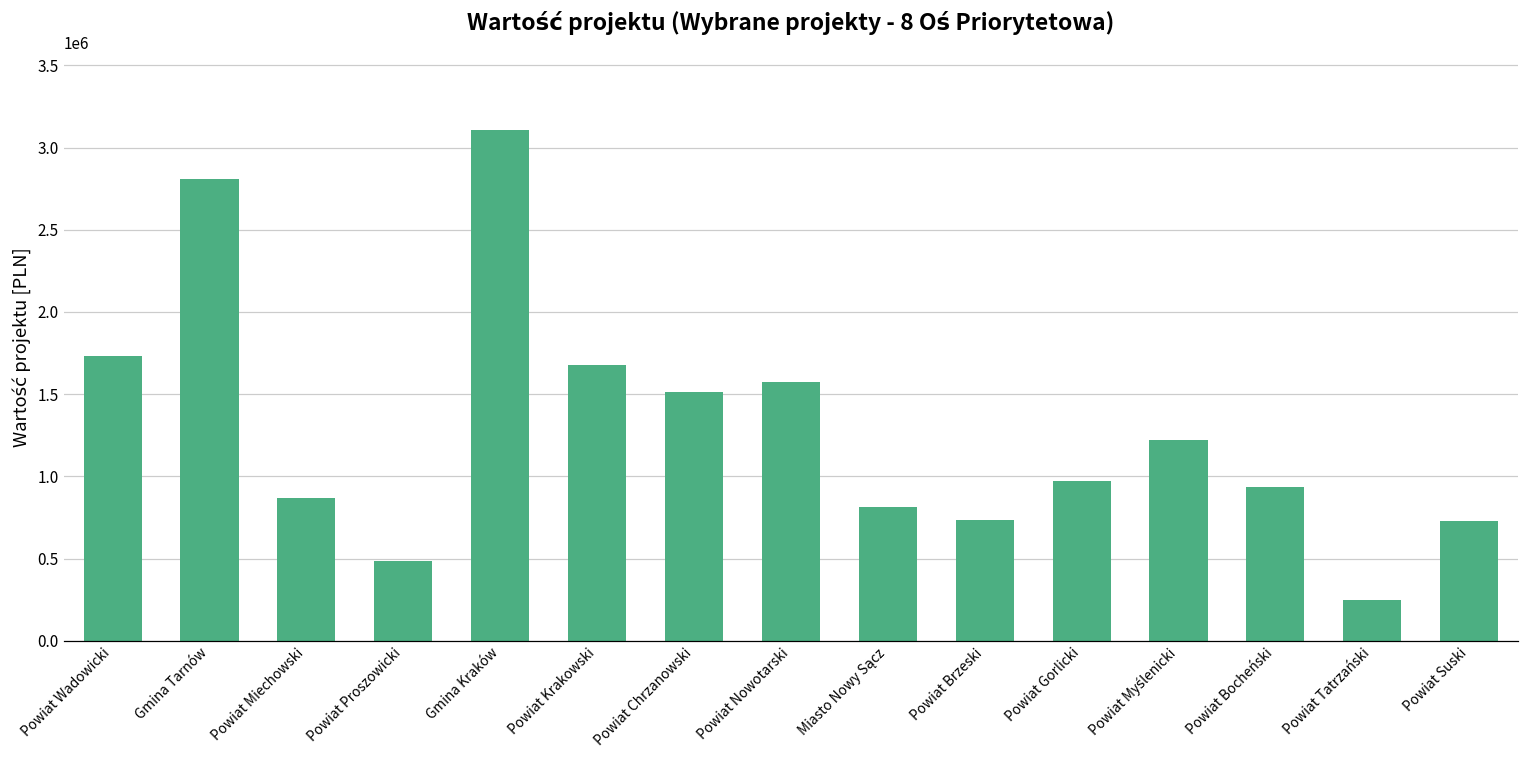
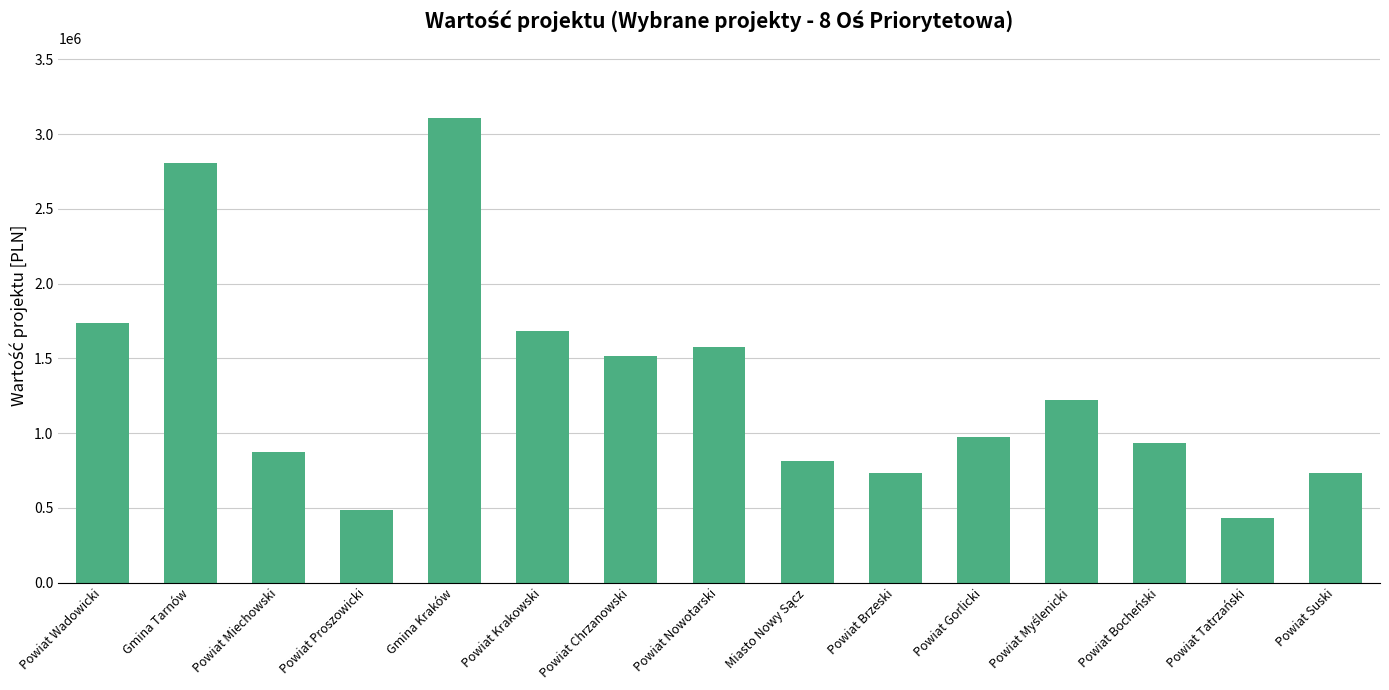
Powiat Tatrzański: 250000 -> 430000
